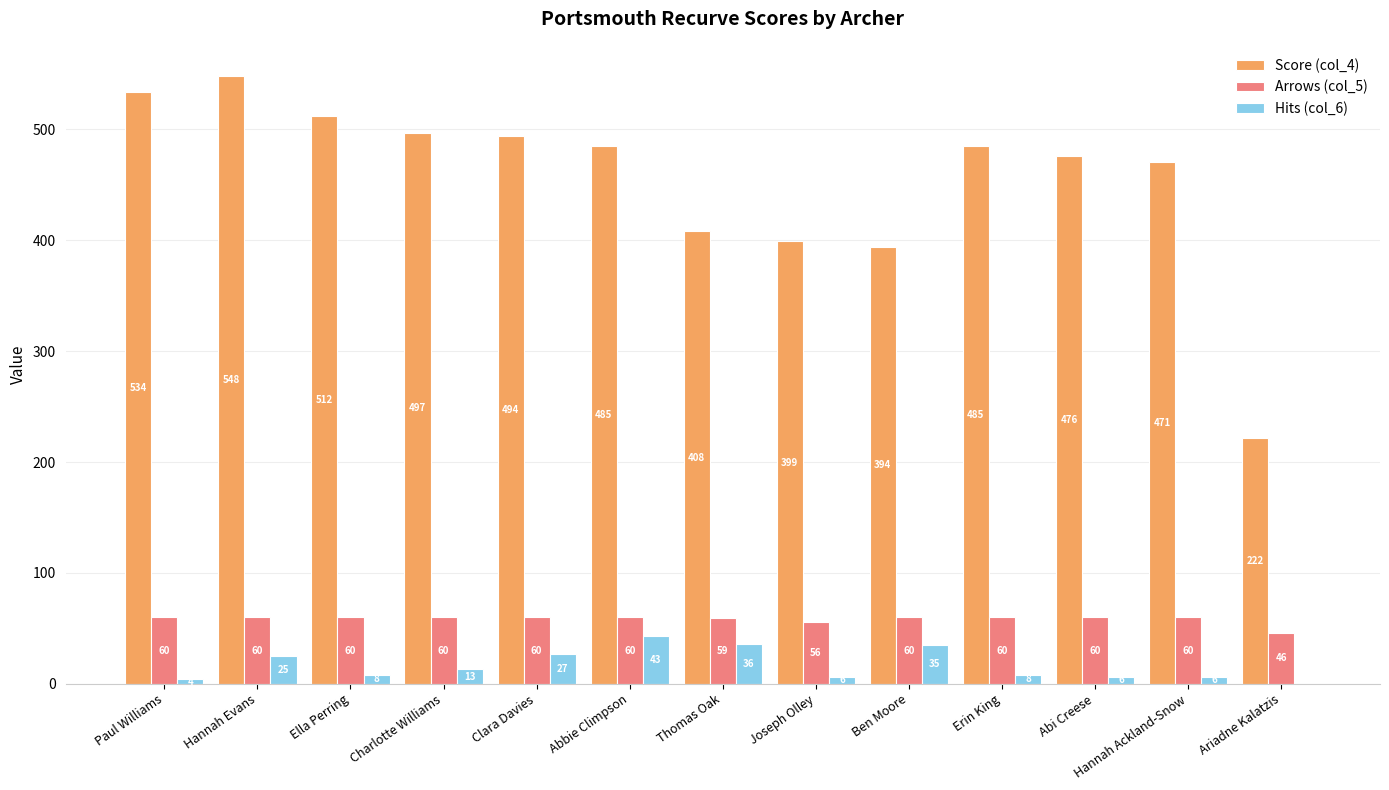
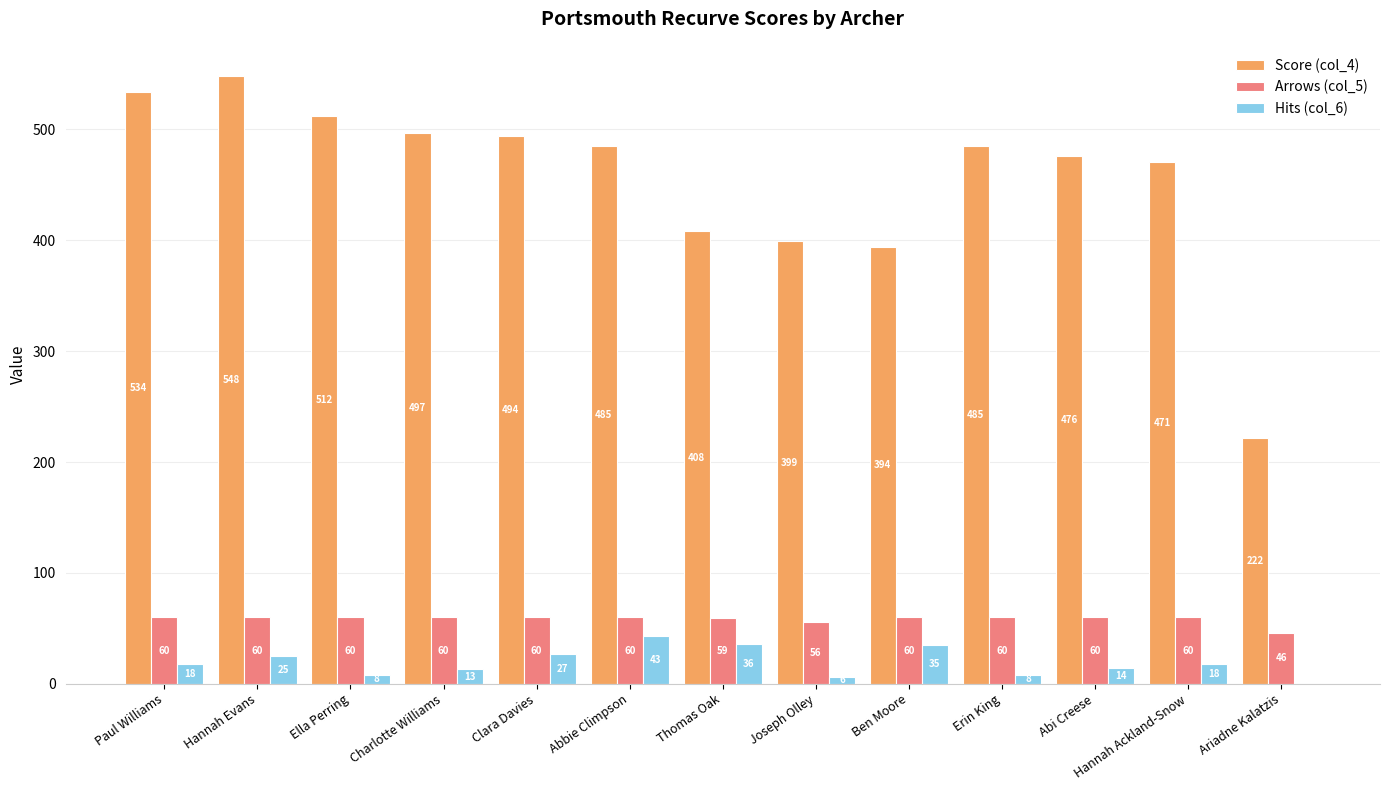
Hits (col_6), Paul Williams: 4 -> 18
Hits (col_6), Abi Creese: 6 -> 14
Hits (col_6), Hannah Ackland-Snow: 6 -> 18
